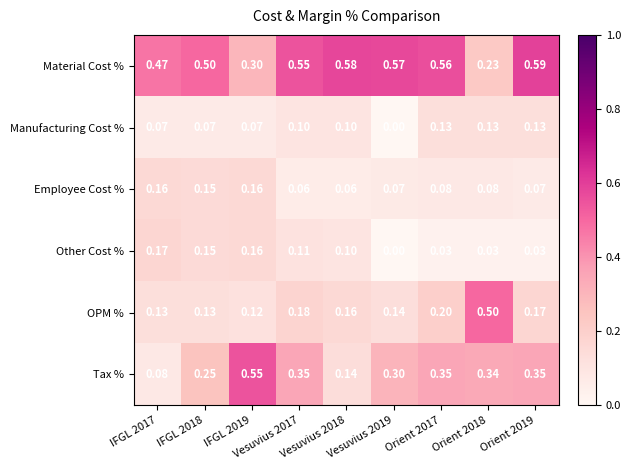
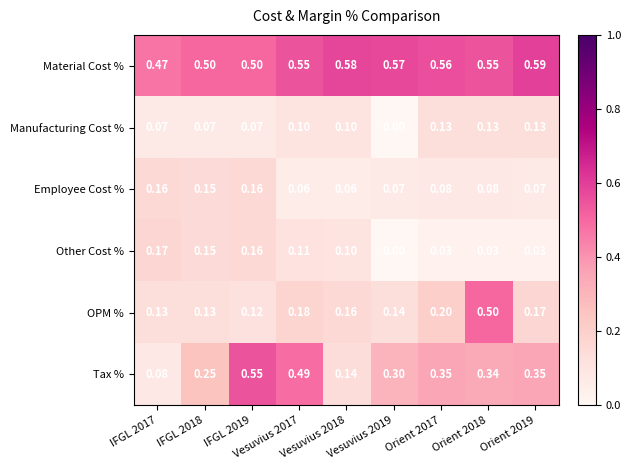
Material Cost %, IFGL 2019: 0.30 -> 0.50
Material Cost %, Orient 2018: 0.23 -> 0.55
Tax %, Vesuvius 2017: 0.35 -> 0.49
